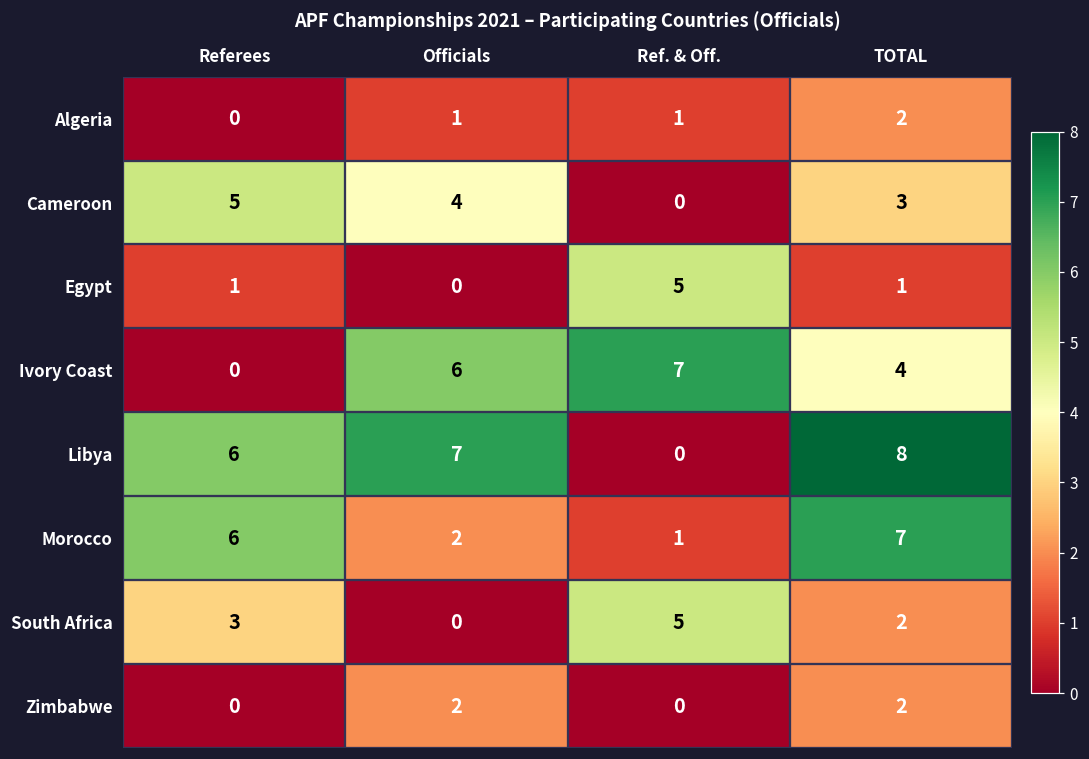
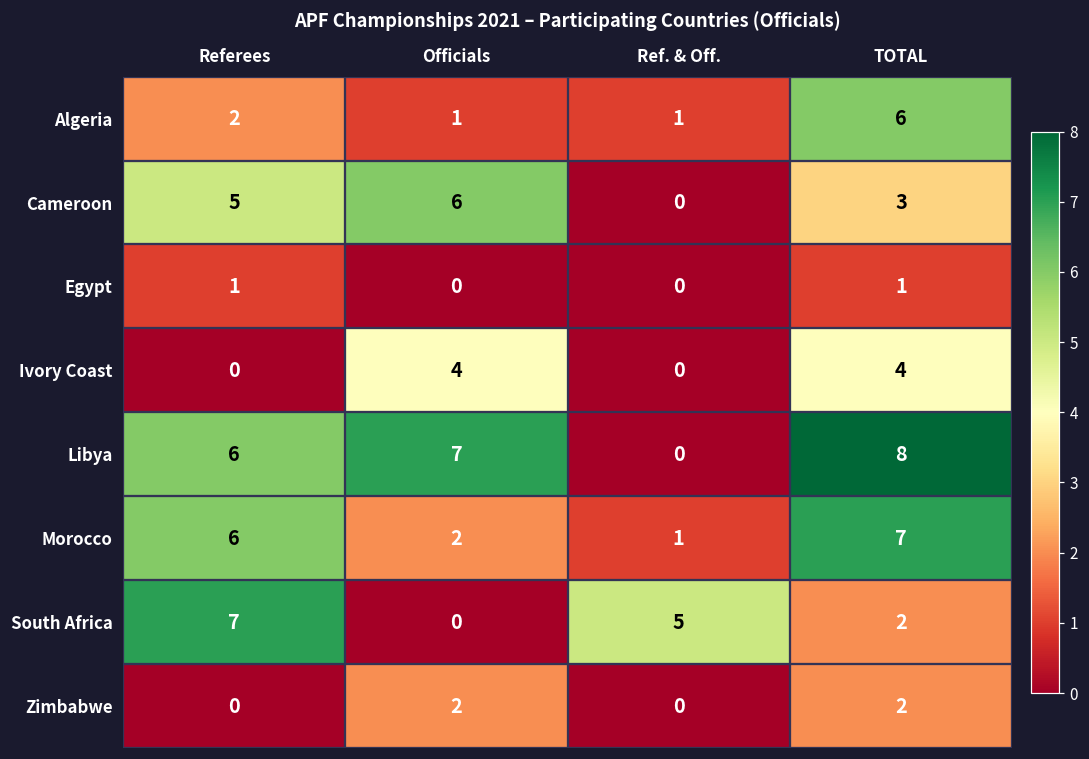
Algeria, Referees: 0 -> 2
Algeria, TOTAL: 2 -> 6
Cameroon, Officials: 4 -> 6
Egypt, Ref. & Off.: 5 -> 0
Ivory Coast, Officials: 6 -> 4
Ivory Coast, Ref. & Off.: 7 -> 0
South Africa, Referees: 3 -> 7
